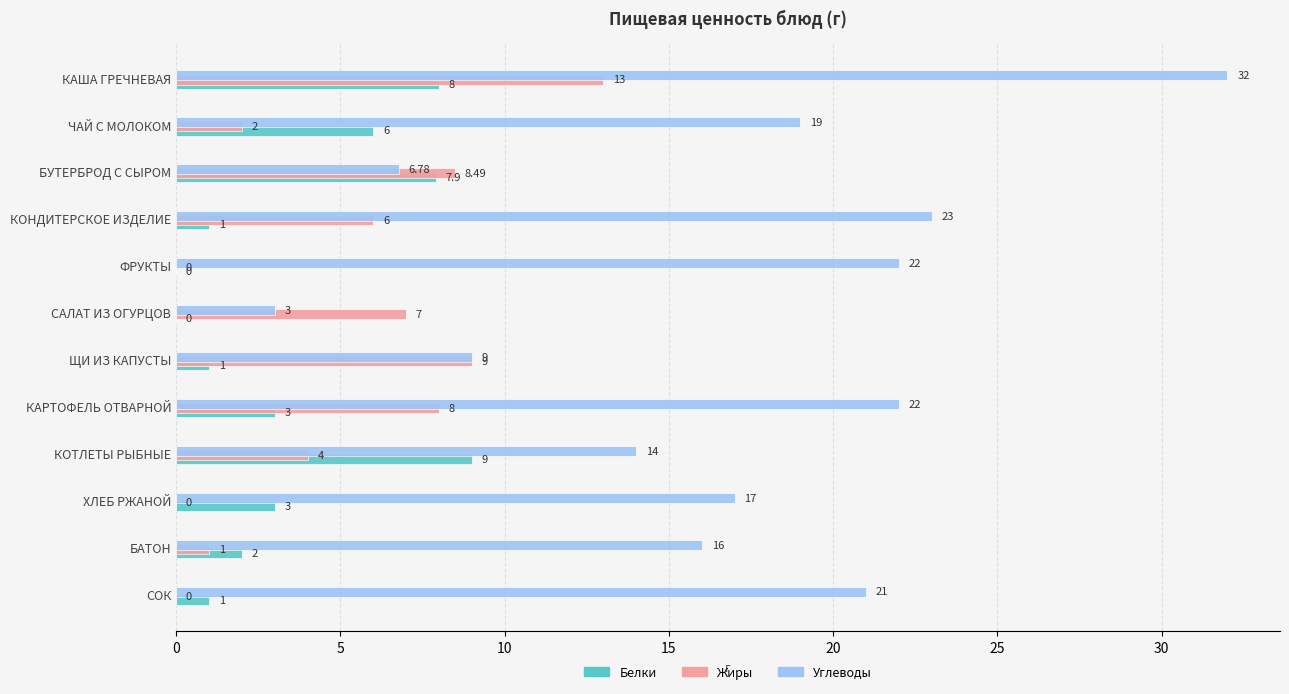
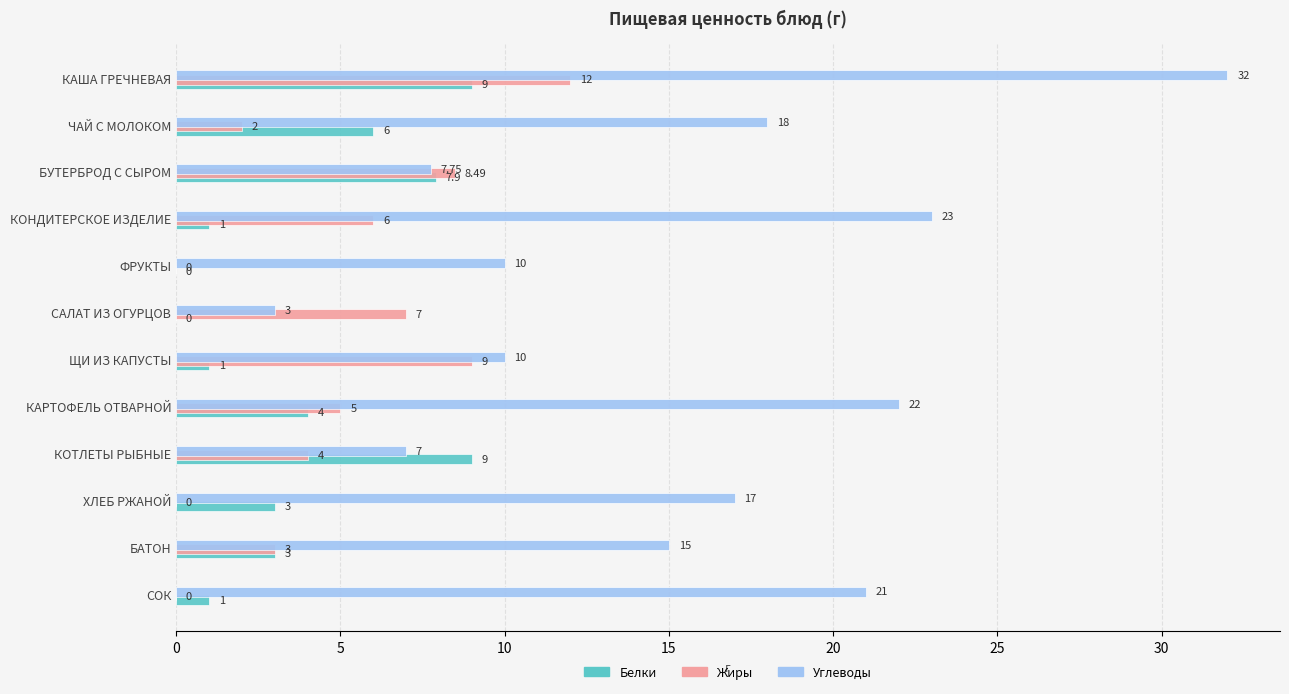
Жиры, КАША ГРЕЧНЕВАЯ: 13 -> 12
Белки, КАША ГРЕЧНЕВАЯ: 8 -> 9
Углеводы, ЧАЙ С МОЛОКОМ: 19 -> 18
Углеводы, БУТЕРБРОД С СЫРОМ: 6.78 -> 7.75
Углеводы, ФРУКТЫ: 22 -> 10
Углеводы, ЩИ ИЗ КАПУСТЫ: 9 -> 10
Жиры, КАРТОФЕЛЬ ОТВАРНОЙ: 8 -> 5
Белки, КАРТОФЕЛЬ ОТВАРНОЙ: 3 -> 4
Углеводы, КОТЛЕТЫ РЫБНЫЕ: 14 -> 7
Углеводы, БАТОН: 16 -> 15
Жиры, БАТОН: 1 -> 3
Белки, БАТОН: 2 -> 3
